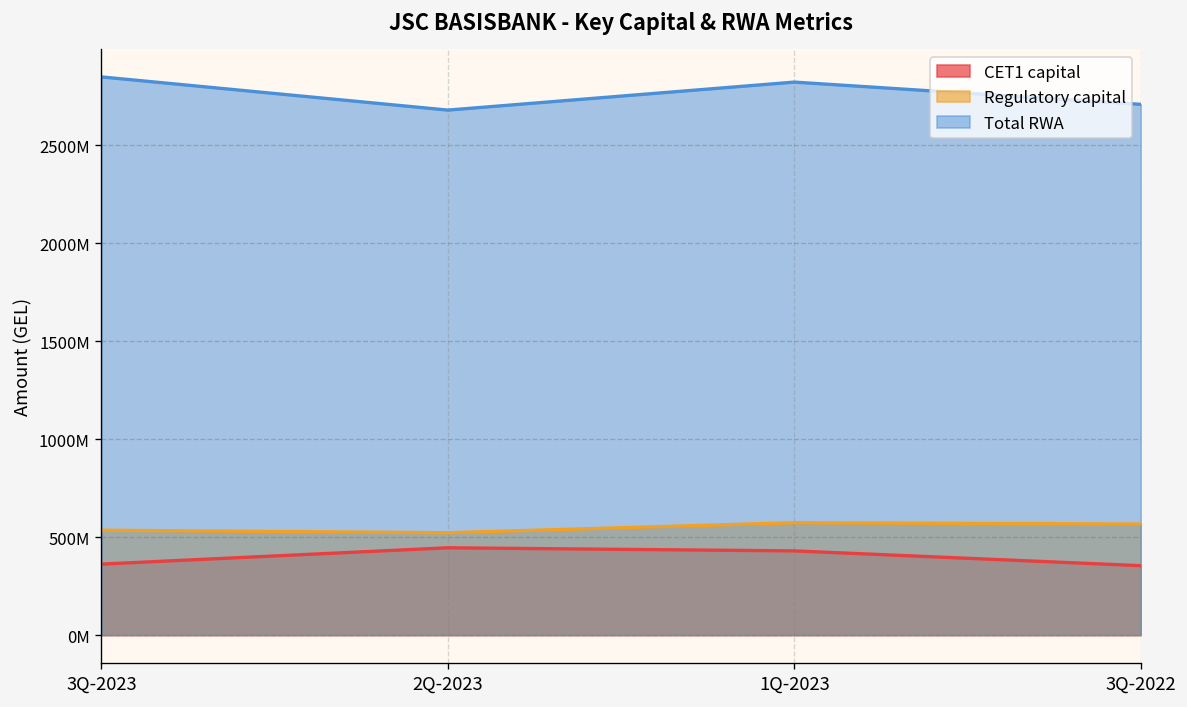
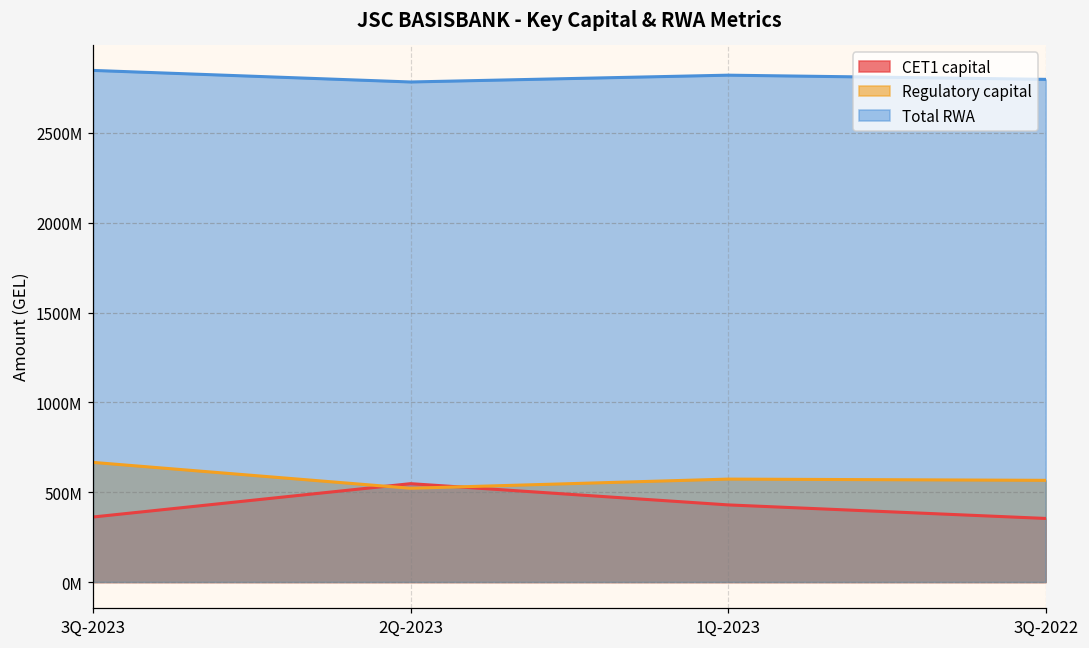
Regulatory capital, 3Q-2023: 530000000 -> 670000000
CET1 capital, 2Q-2023: 450000000 -> 550000000
Total RWA, 2Q-2023: 2680000000 -> 2780000000
Total RWA, 3Q-2022: 2710000000 -> 2800000000
